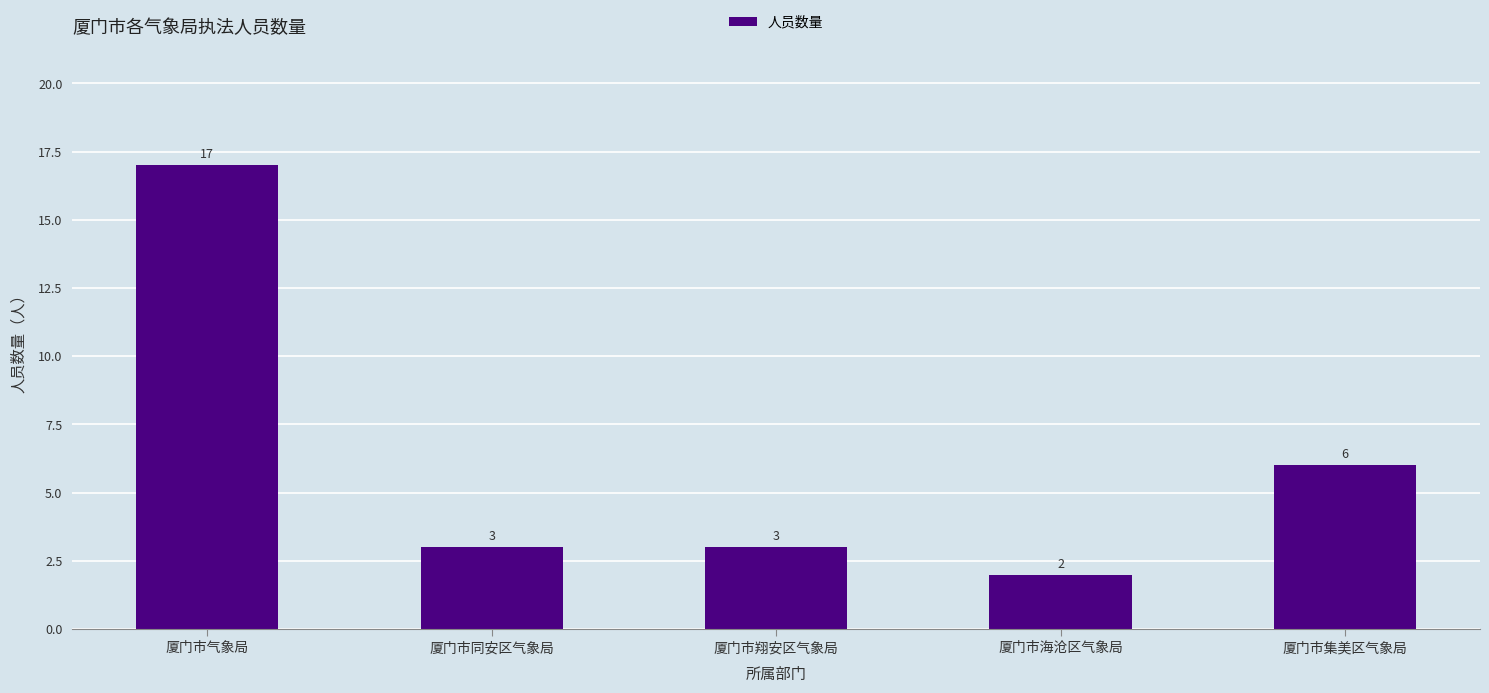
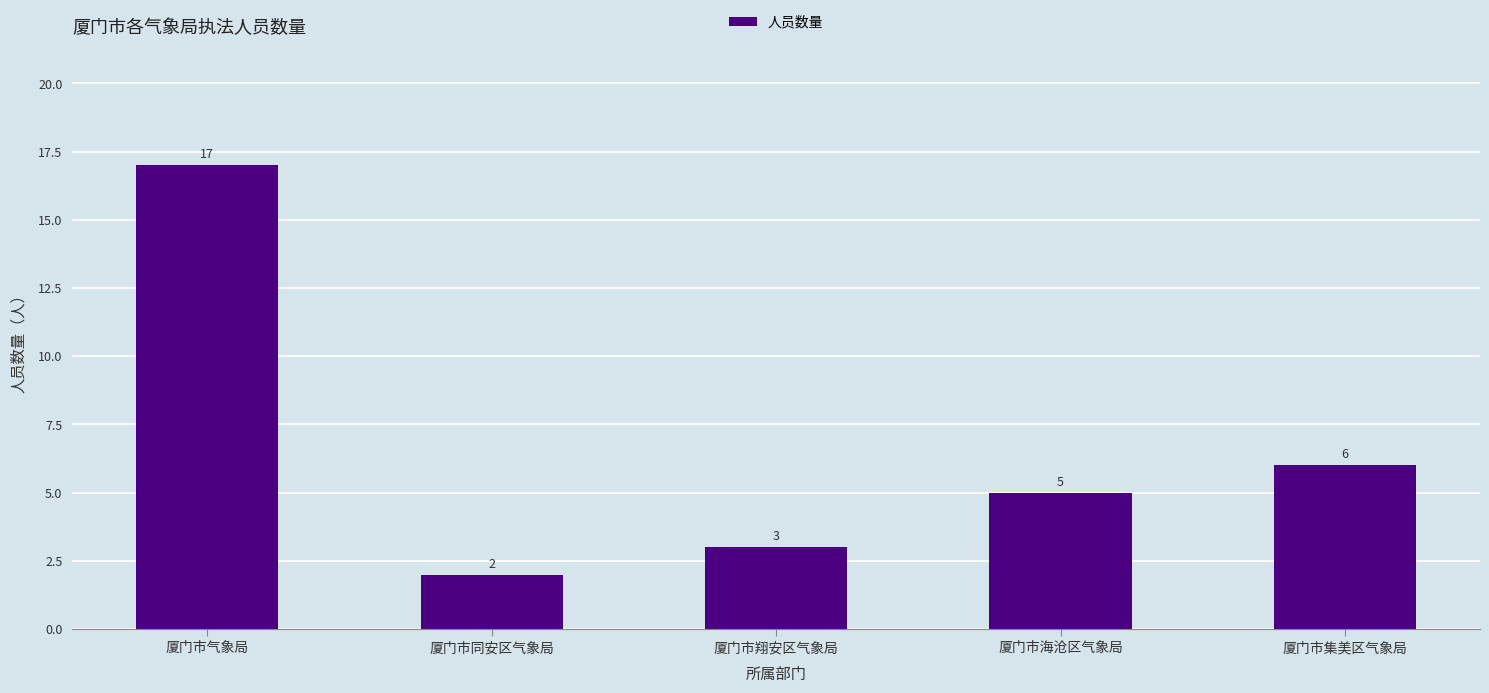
厦门市同安区气象局: 3 -> 2
厦门市海沧区气象局: 2 -> 5
